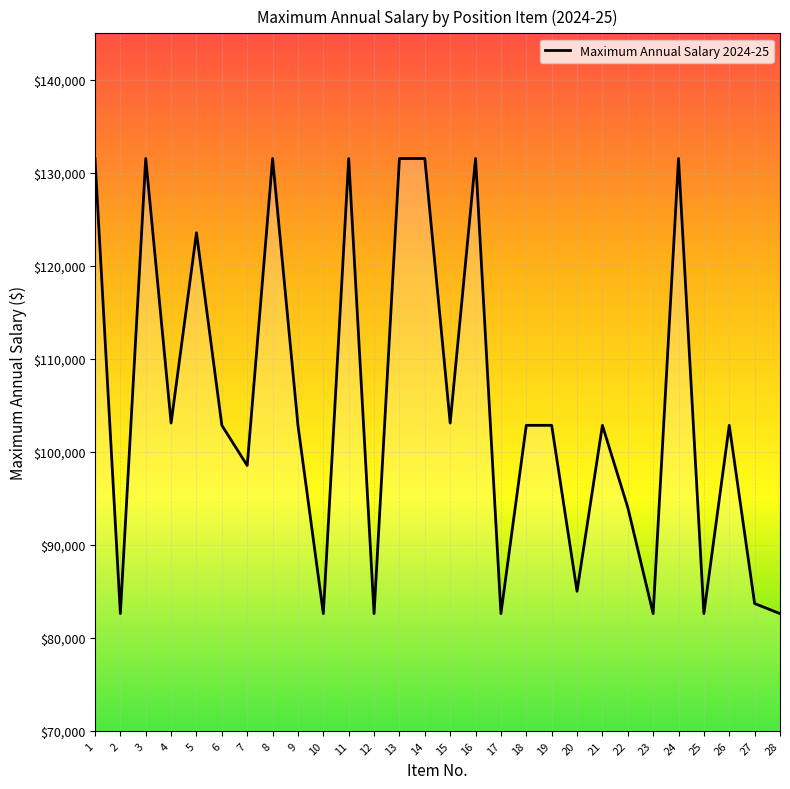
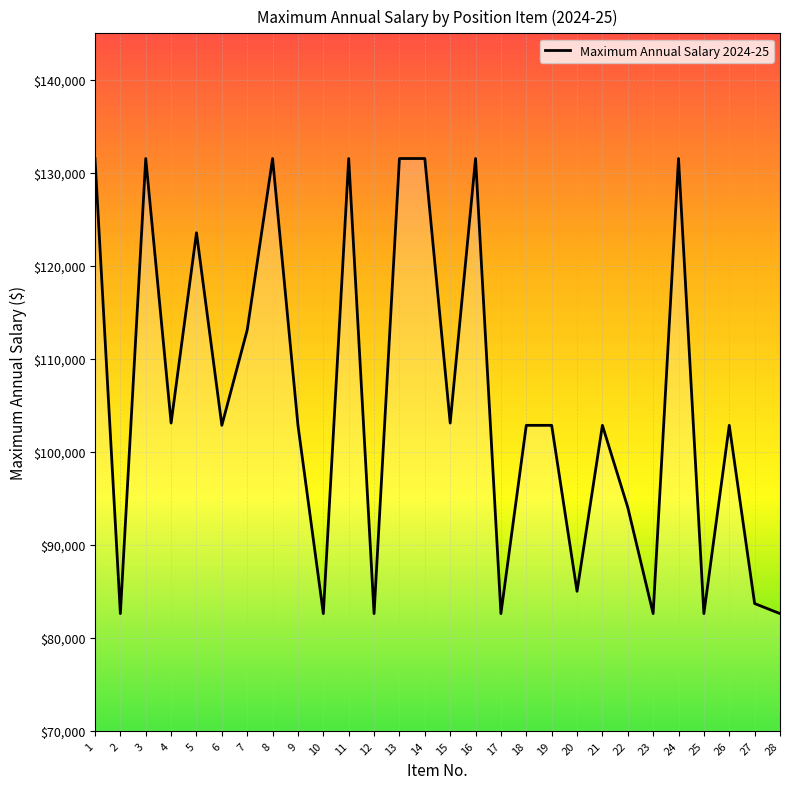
7: $99,000 -> $113,000
